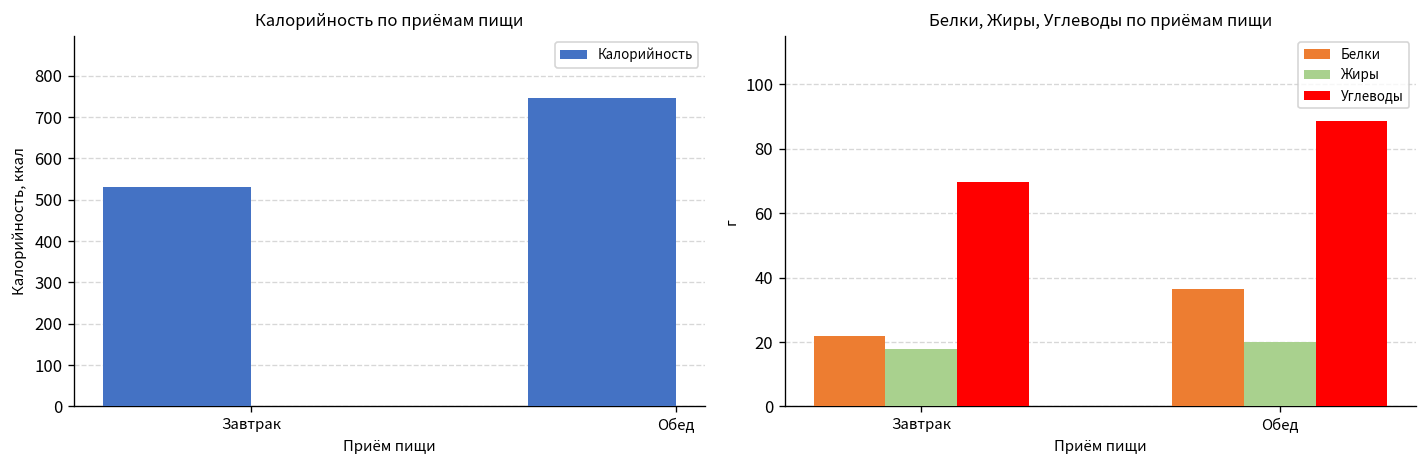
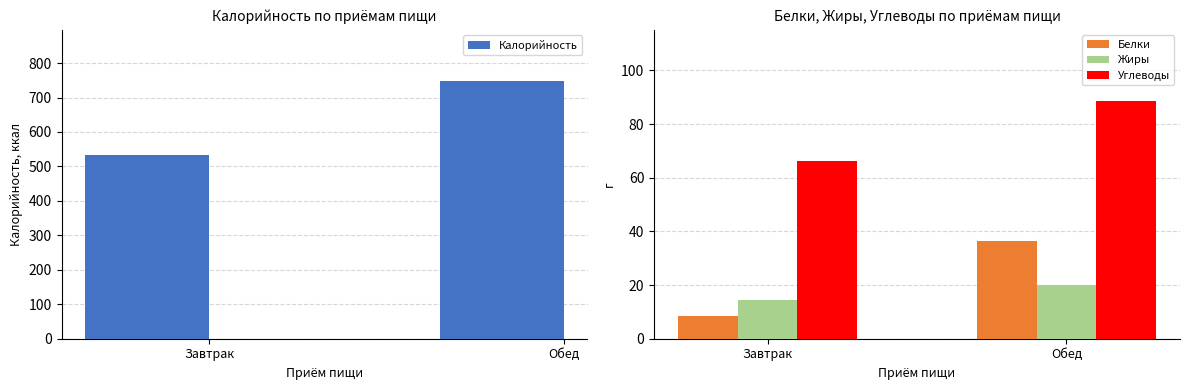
Белки, Жиры, Углеводы по приёмам пищи, Белки, Завтрак: 22 -> 8
Белки, Жиры, Углеводы по приёмам пищи, Жиры, Завтрак: 18 -> 15
Белки, Жиры, Углеводы по приёмам пищи, Углеводы, Завтрак: 70 -> 66
